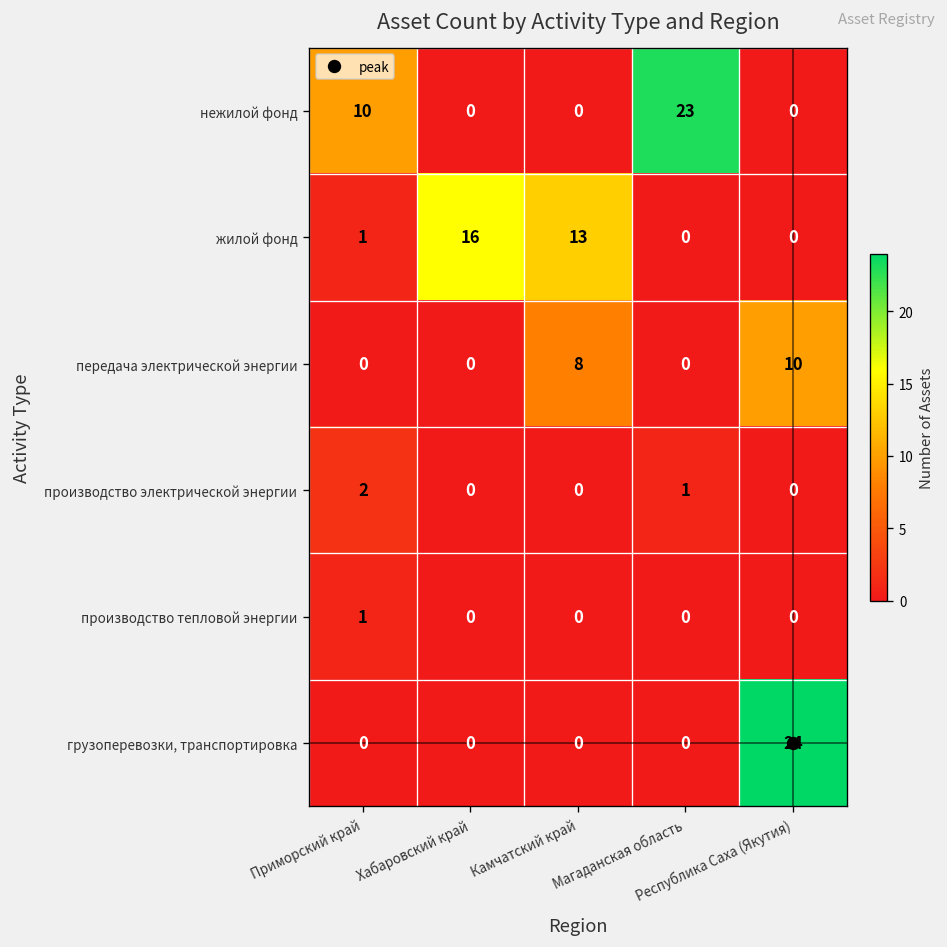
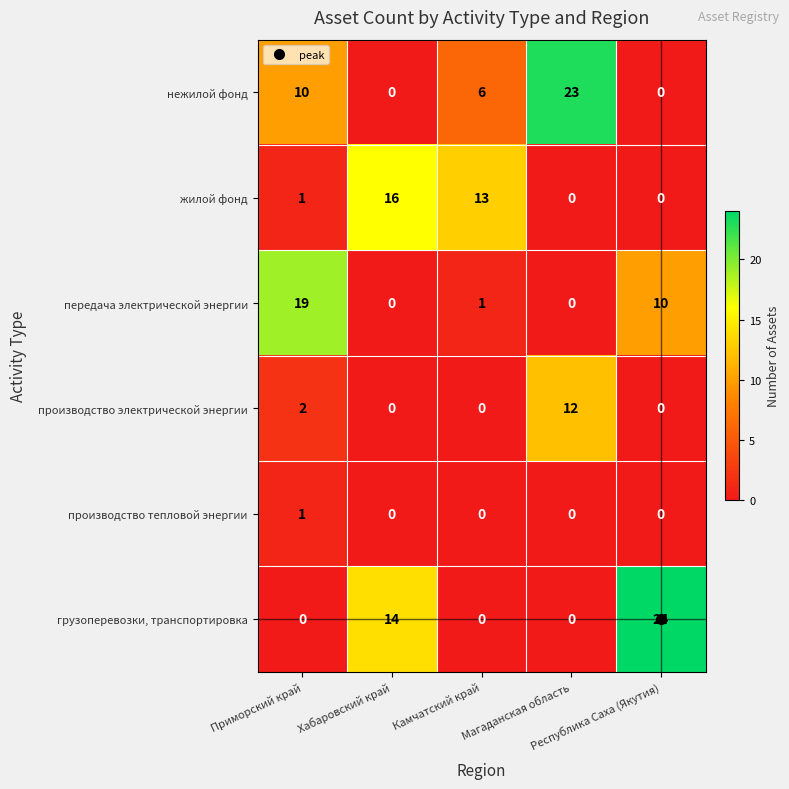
нежилой фонд, Камчатский край: 0 -> 6
передача электрической энергии, Приморский край: 0 -> 19
передача электрической энергии, Камчатский край: 8 -> 1
производство электрической энергии, Магаданская область: 1 -> 12
грузоперевозки, транспортировка, Хабаровский край: 0 -> 14
